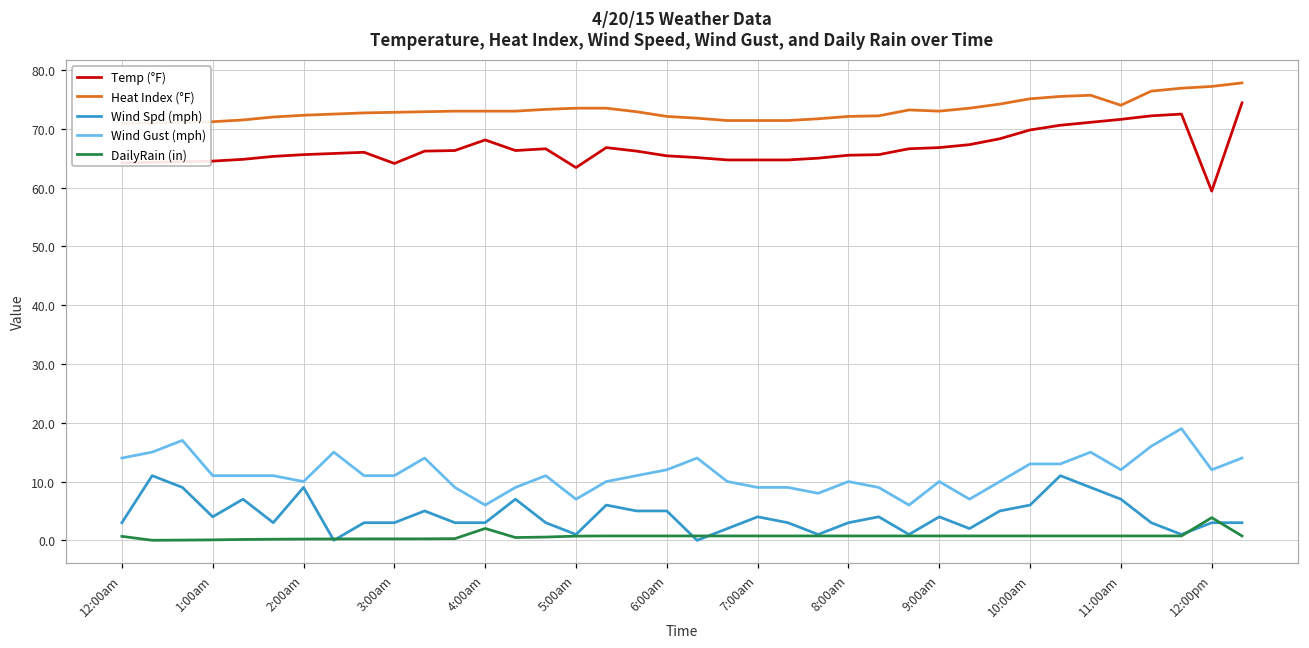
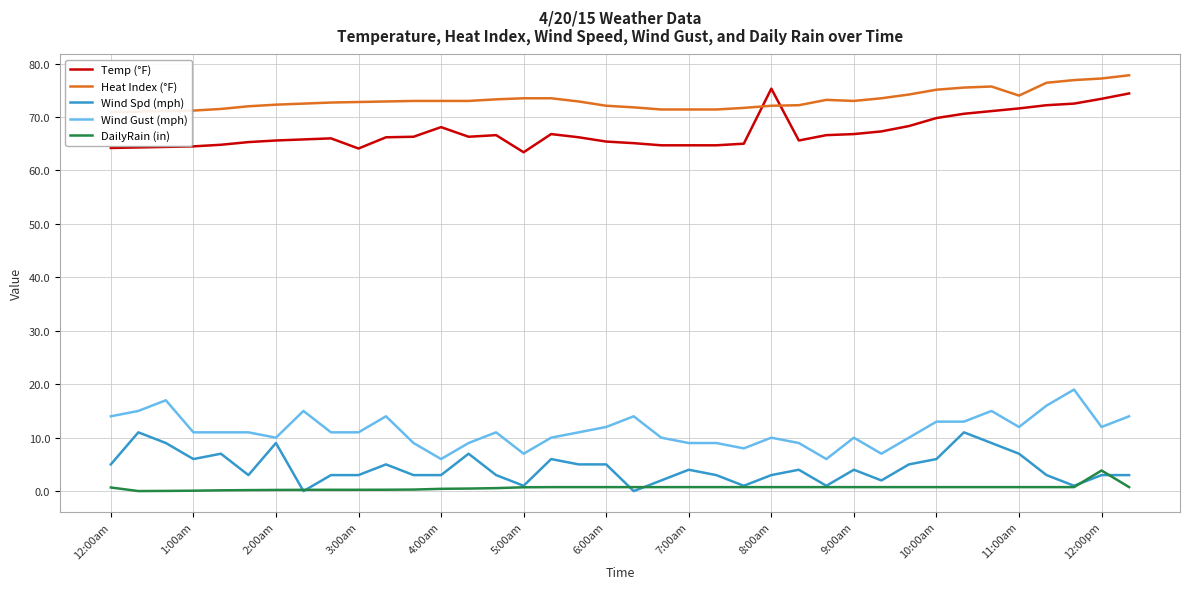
Wind Spd (mph), 12:00am: 3 -> 5
Wind Spd (mph), 1:00am: 4 -> 6
DailyRain (in), 4:00am: 2 -> 0
Temp (°F), 8:00am: 66 -> 75
Temp (°F), 12:00pm: 59 -> 73
